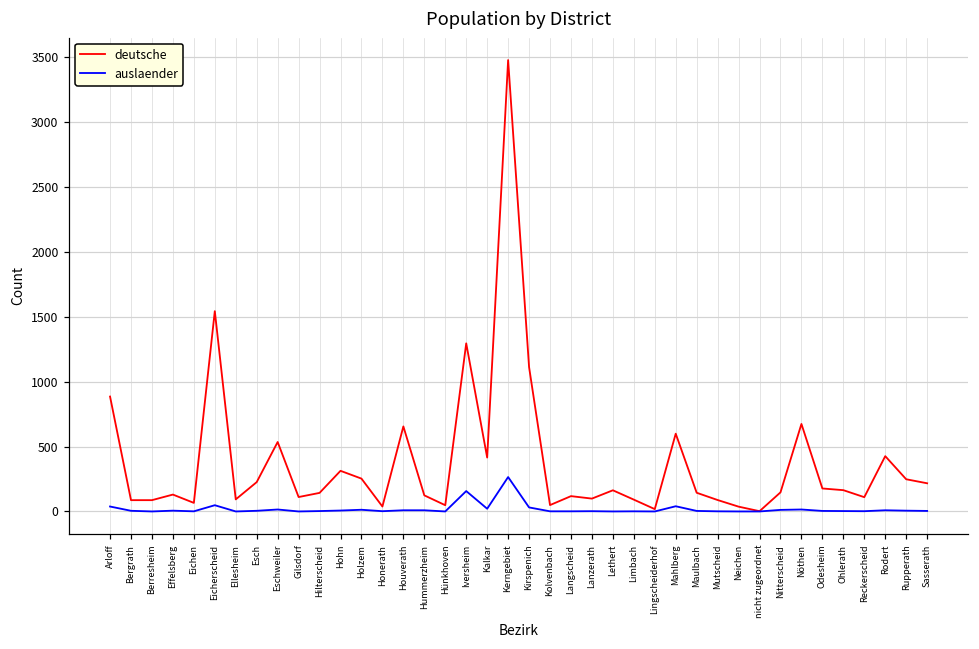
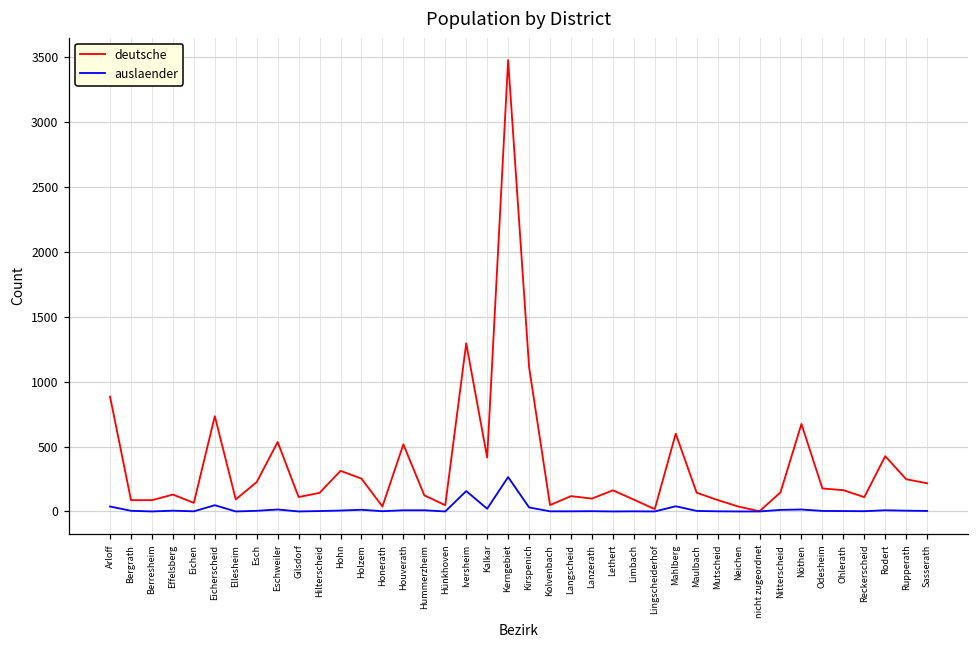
deutsche, Eicherscheid: 1540 -> 730
deutsche, Houverath: 660 -> 520
